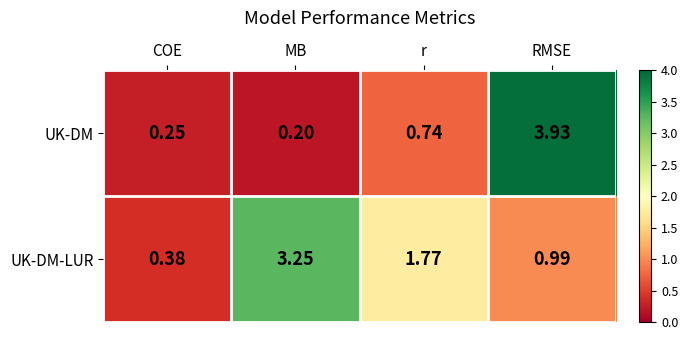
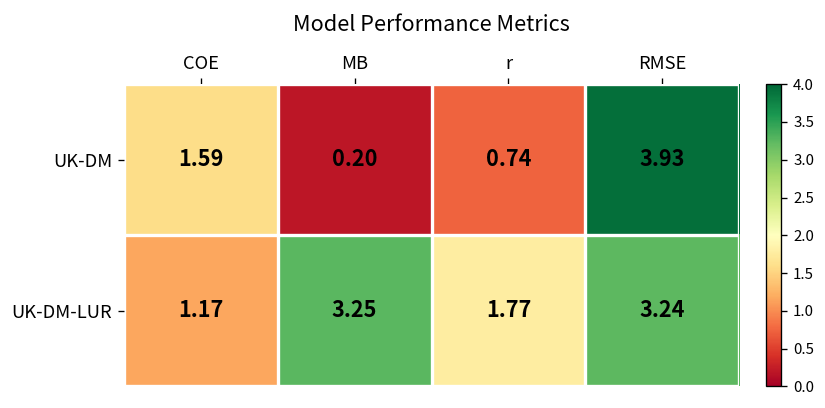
UK-DM, COE: 0.25 -> 1.59
UK-DM-LUR, COE: 0.38 -> 1.17
UK-DM-LUR, RMSE: 0.99 -> 3.24
